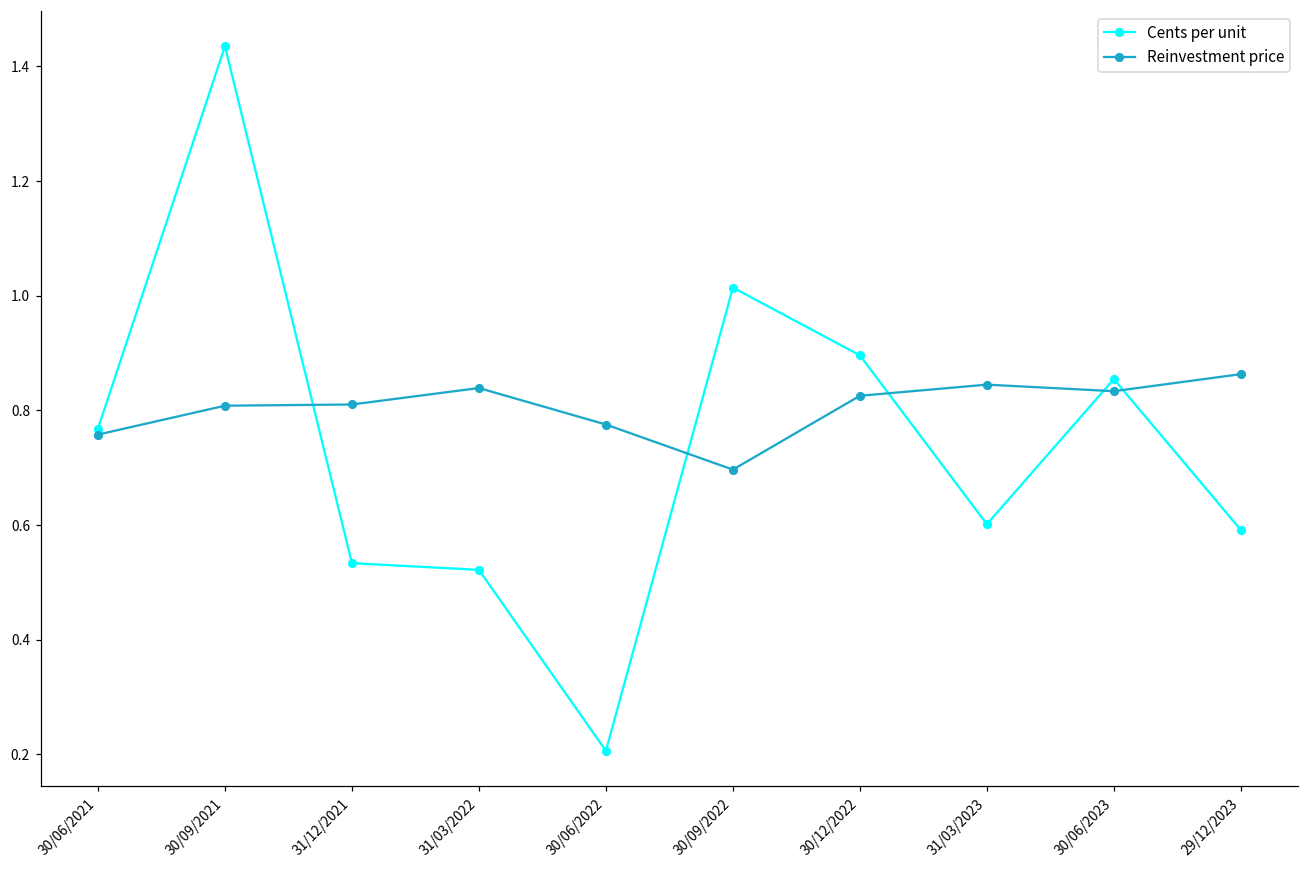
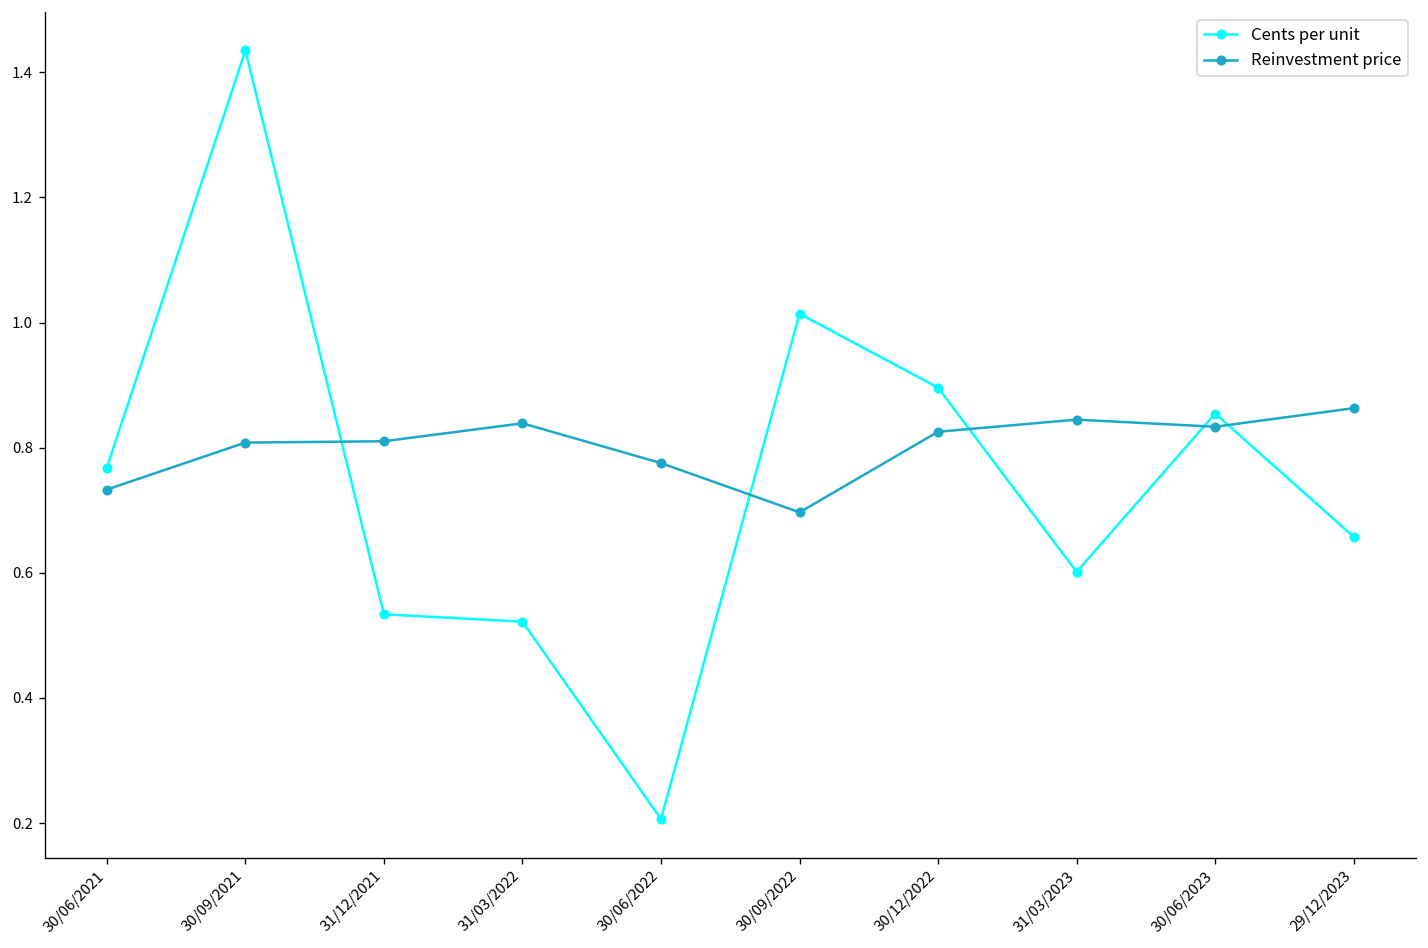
Reinvestment price, 30/06/2021: 0.76 -> 0.73
Cents per unit, 29/12/2023: 0.59 -> 0.66
